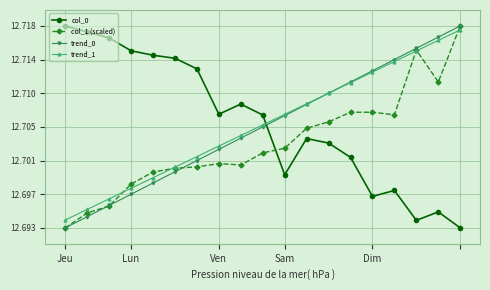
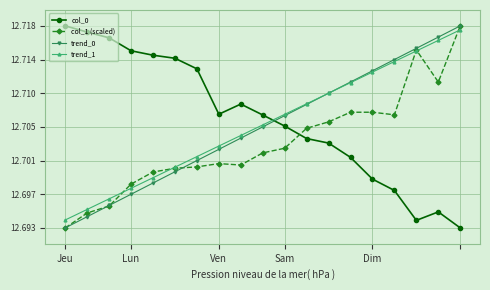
col_0, Sam: 12.699 -> 12.706
col_0, Dim: 12.697 -> 12.699
